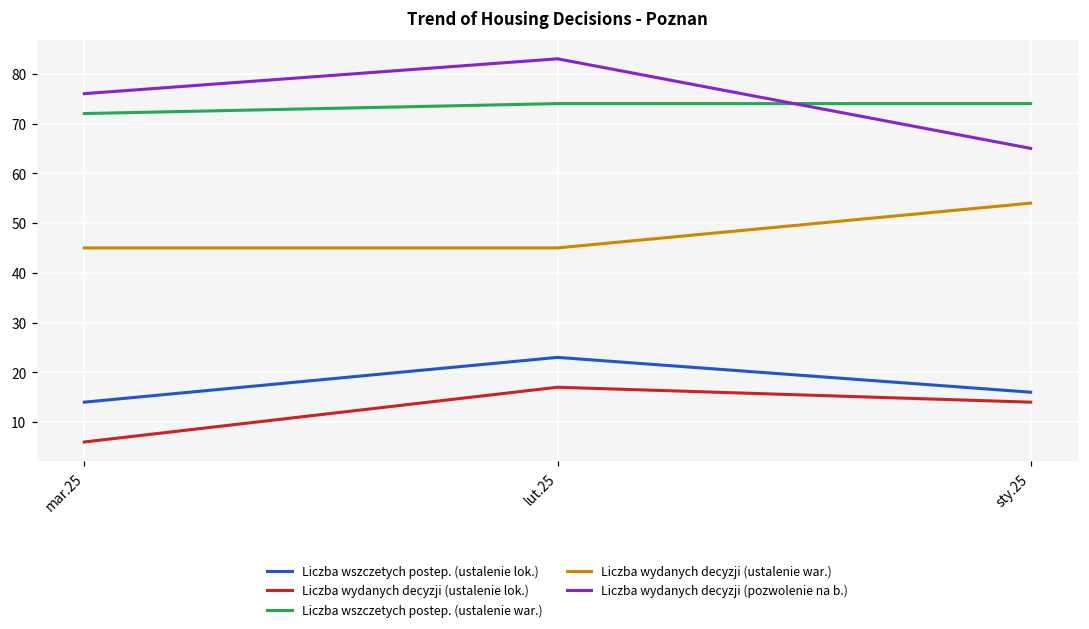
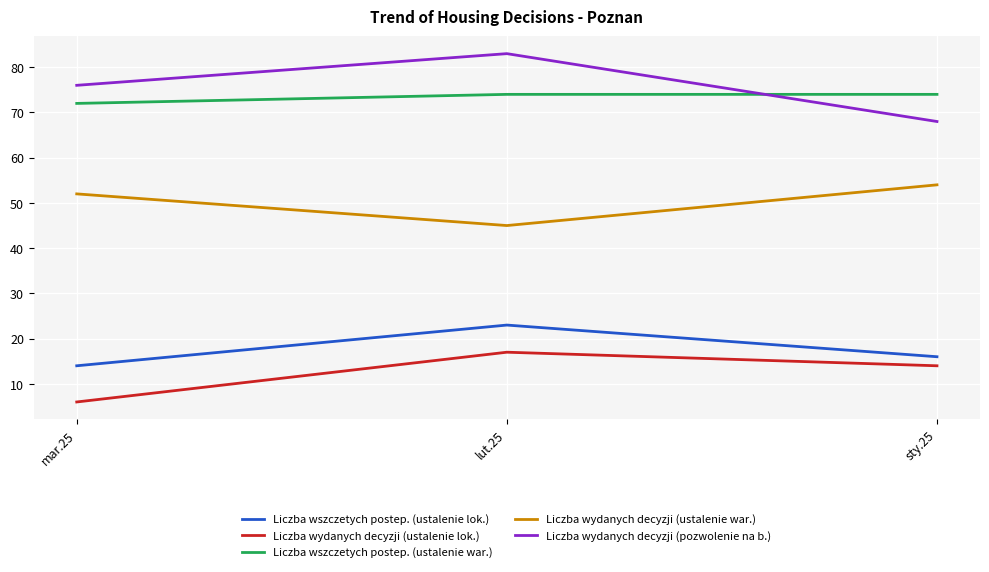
Liczba wydanych decyzji (ustalenie war.), mar.25: 45 -> 52
Liczba wydanych decyzji (pozwolenie na b.), sty.25: 65 -> 68
